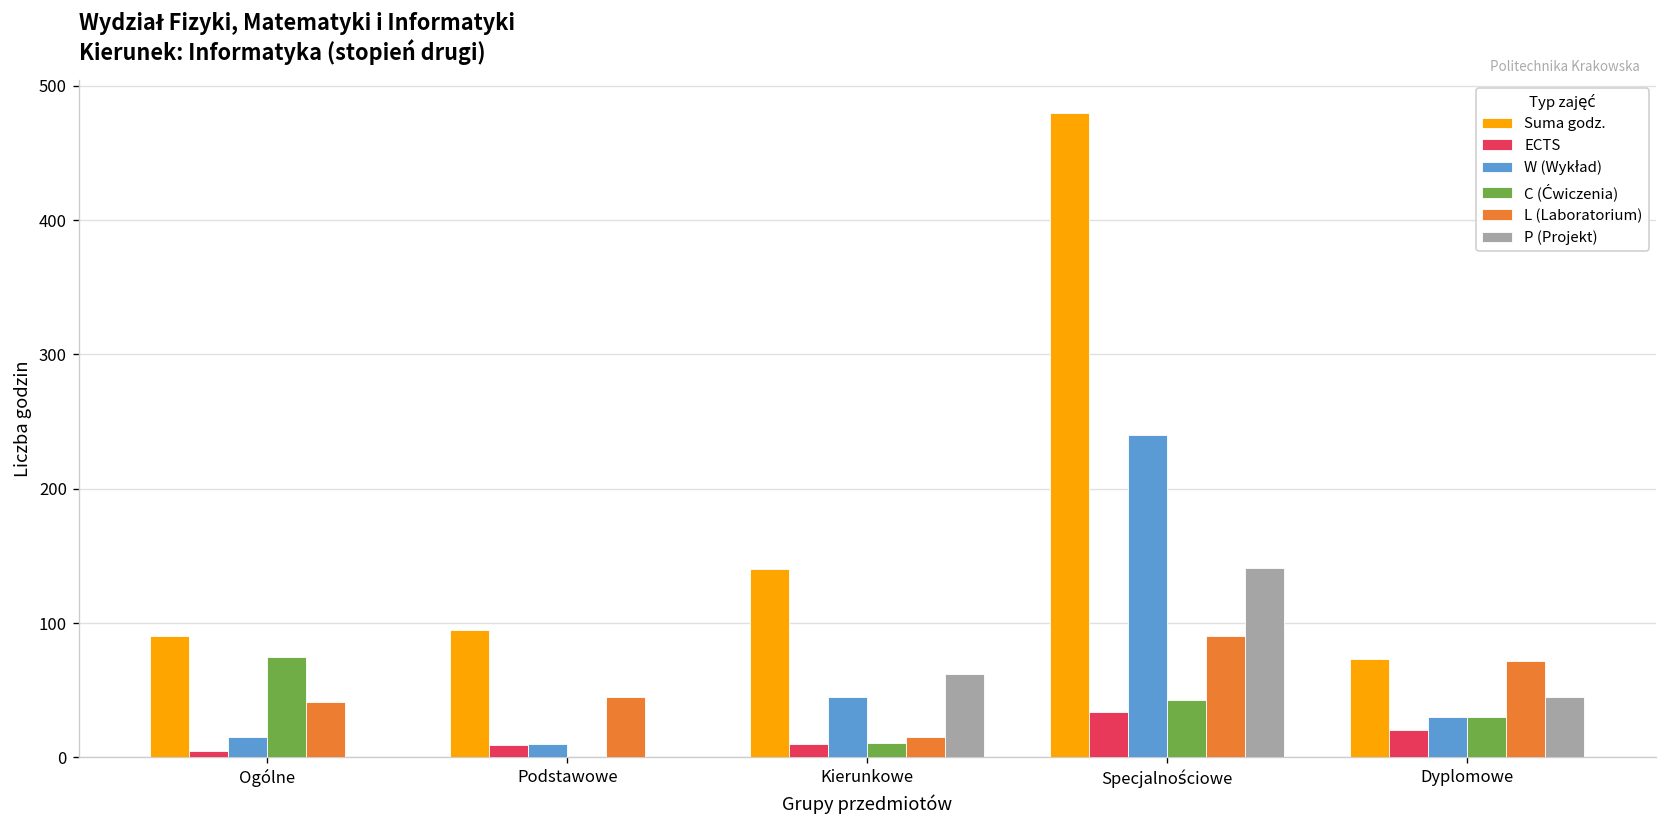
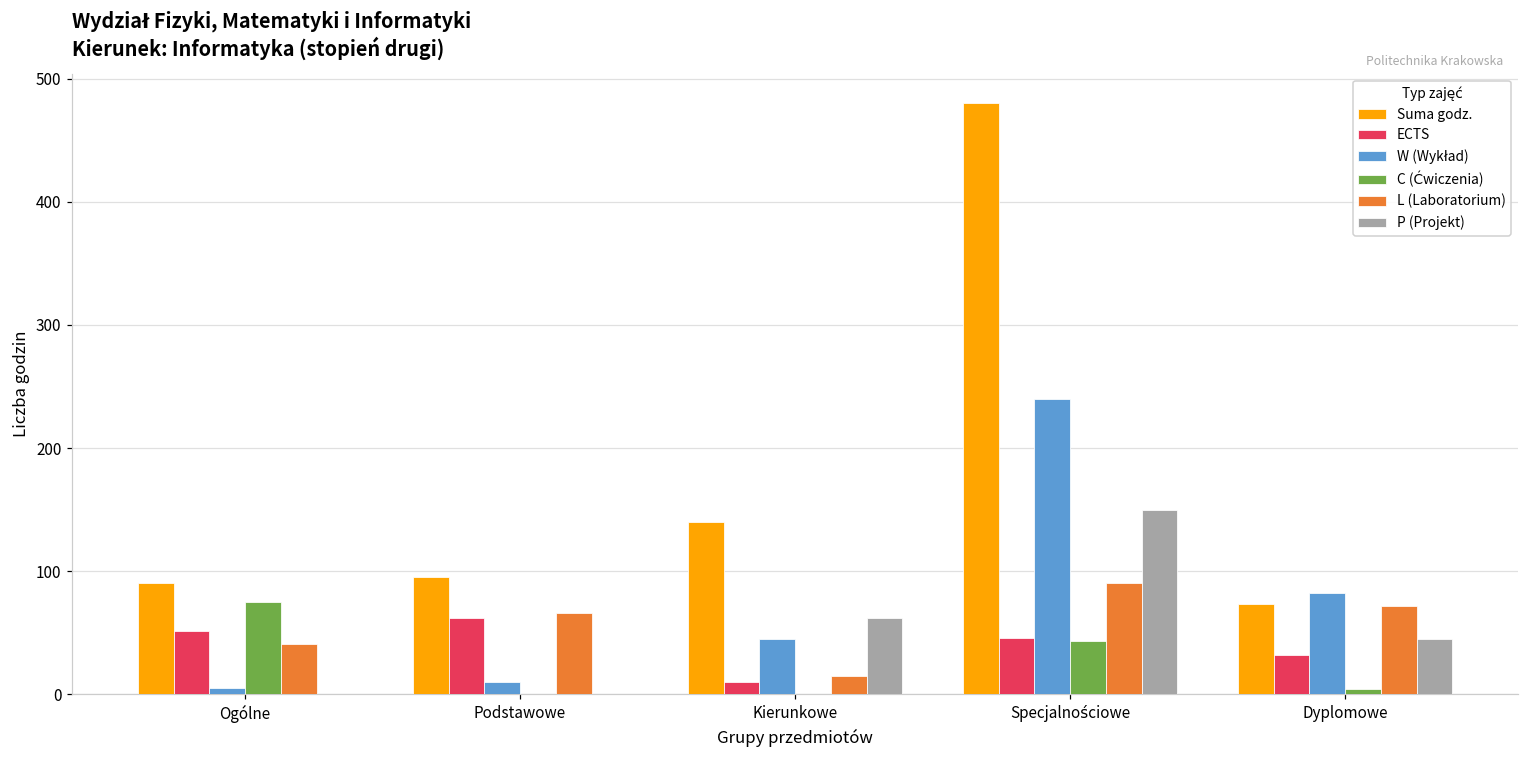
ECTS, Ogólne: 5 -> 51
W (Wykład), Ogólne: 15 -> 5
ECTS, Podstawowe: 9 -> 62
L (Laboratorium), Podstawowe: 45 -> 66
C (Ćwiczenia), Kierunkowe: 11 -> 0
ECTS, Specjalnościowe: 34 -> 46
P (Projekt), Specjalnościowe: 141 -> 150
ECTS, Dyplomowe: 20 -> 32
W (Wykład), Dyplomowe: 30 -> 82
C (Ćwiczenia), Dyplomowe: 30 -> 4
